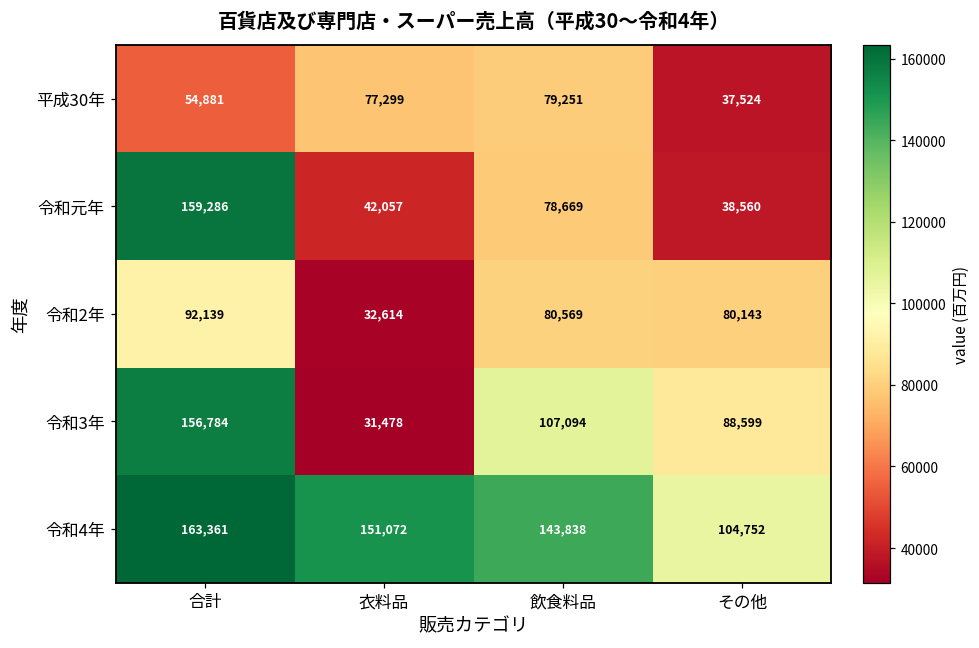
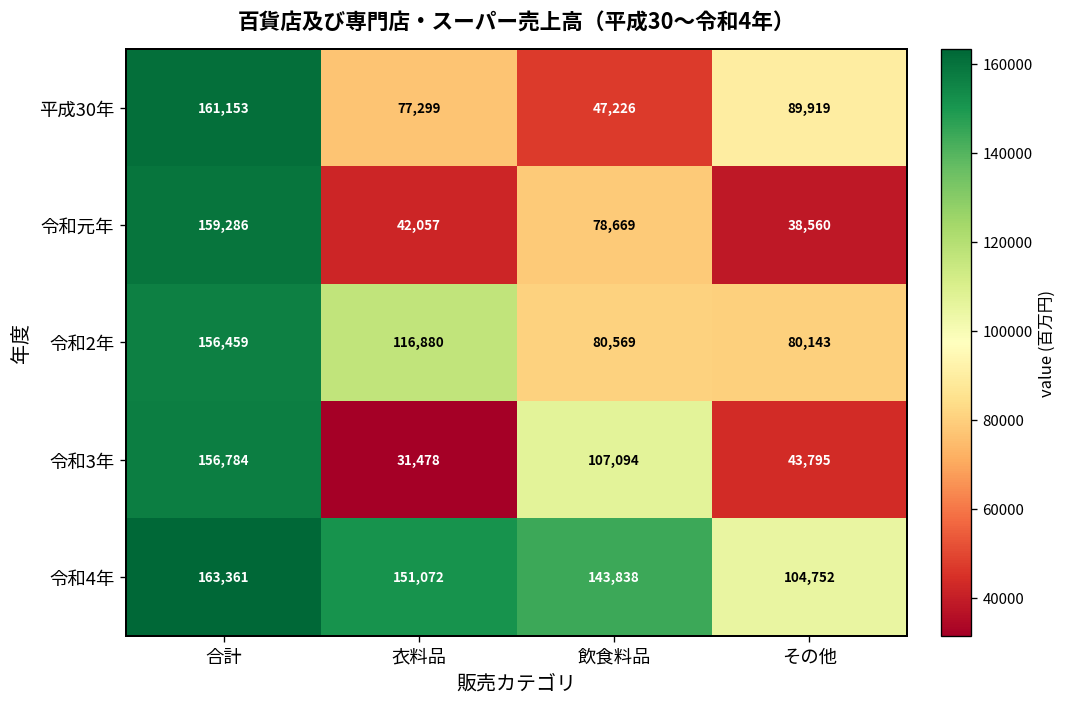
平成30年, 合計: 54,881 -> 161,153
平成30年, 飲食料品: 79,251 -> 47,226
平成30年, その他: 37,524 -> 89,919
令和2年, 合計: 92,139 -> 156,459
令和2年, 衣料品: 32,614 -> 116,880
令和3年, その他: 88,599 -> 43,795
